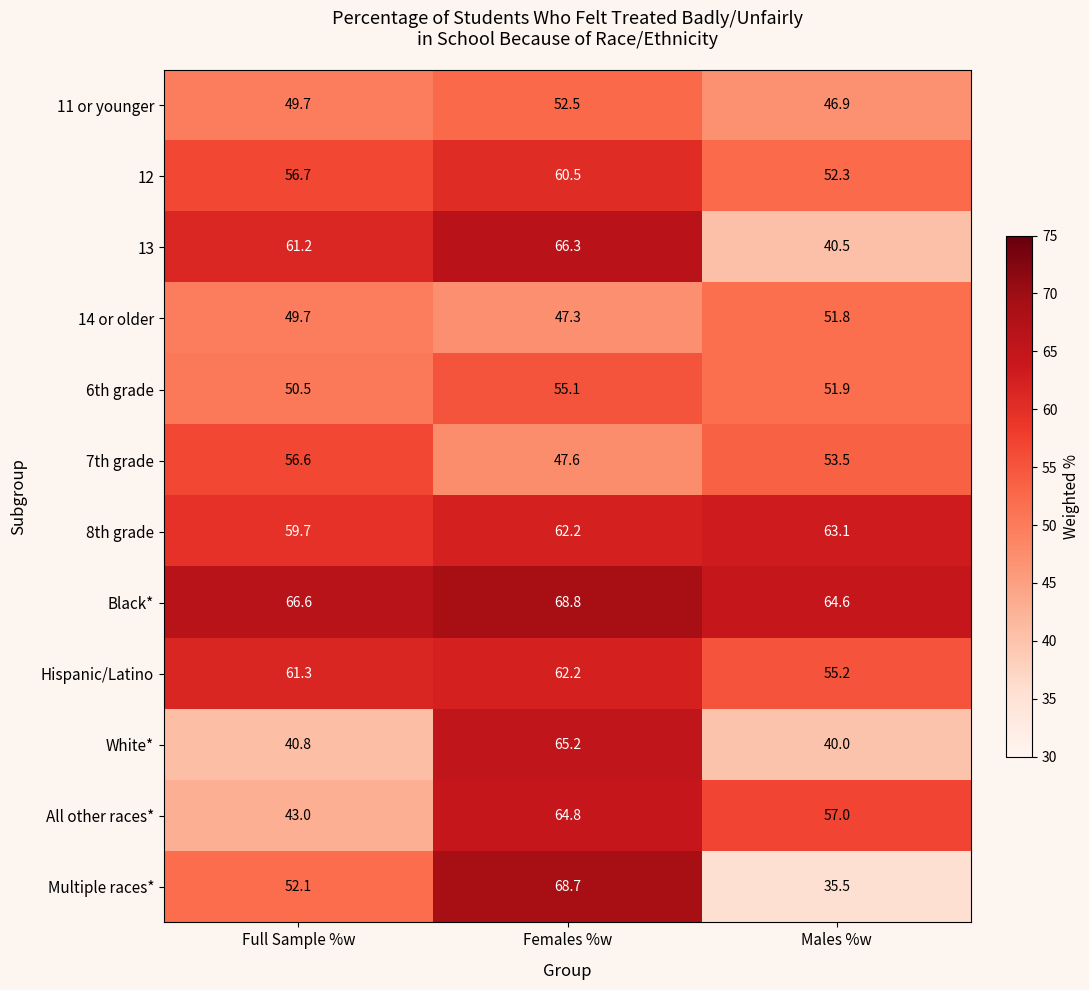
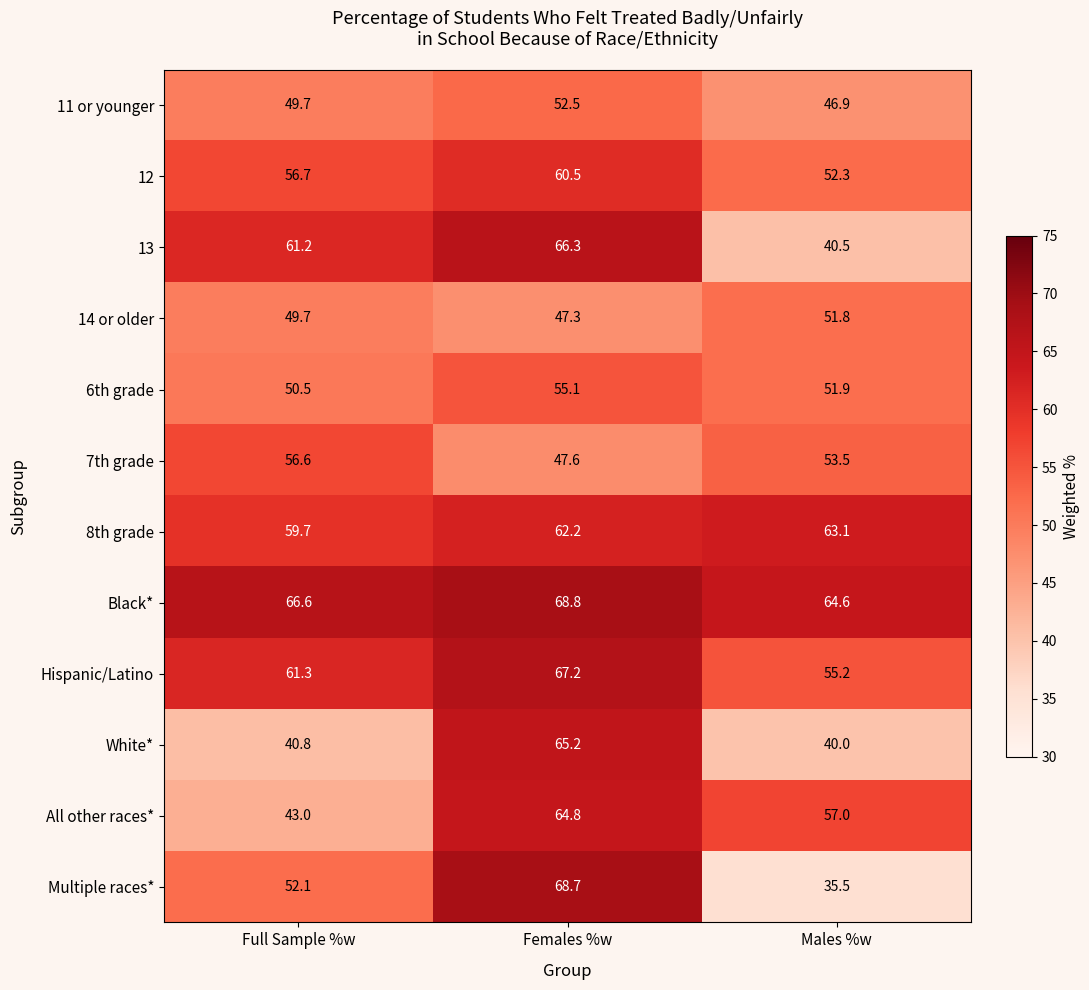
Hispanic/Latino, Females %w: 62.2 -> 67.2
